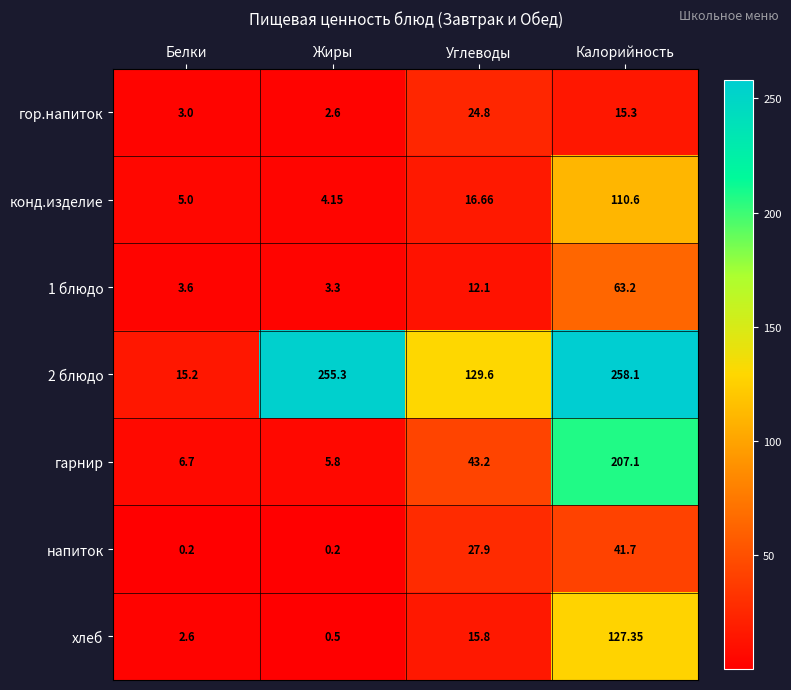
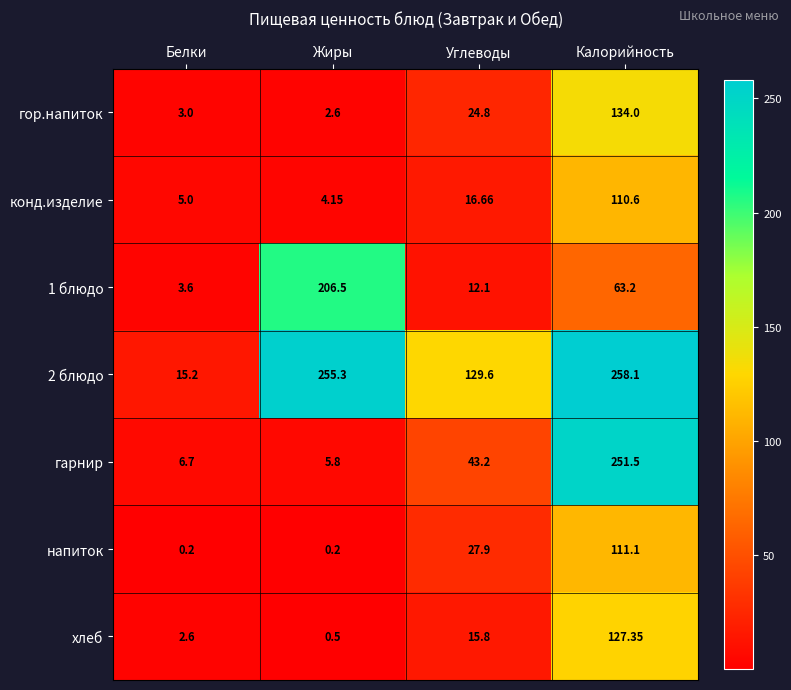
гор.напиток, Калорийность: 15.3 -> 134.0
1 блюдо, Жиры: 3.3 -> 206.5
гарнир, Калорийность: 207.1 -> 251.5
напиток, Калорийность: 41.7 -> 111.1
